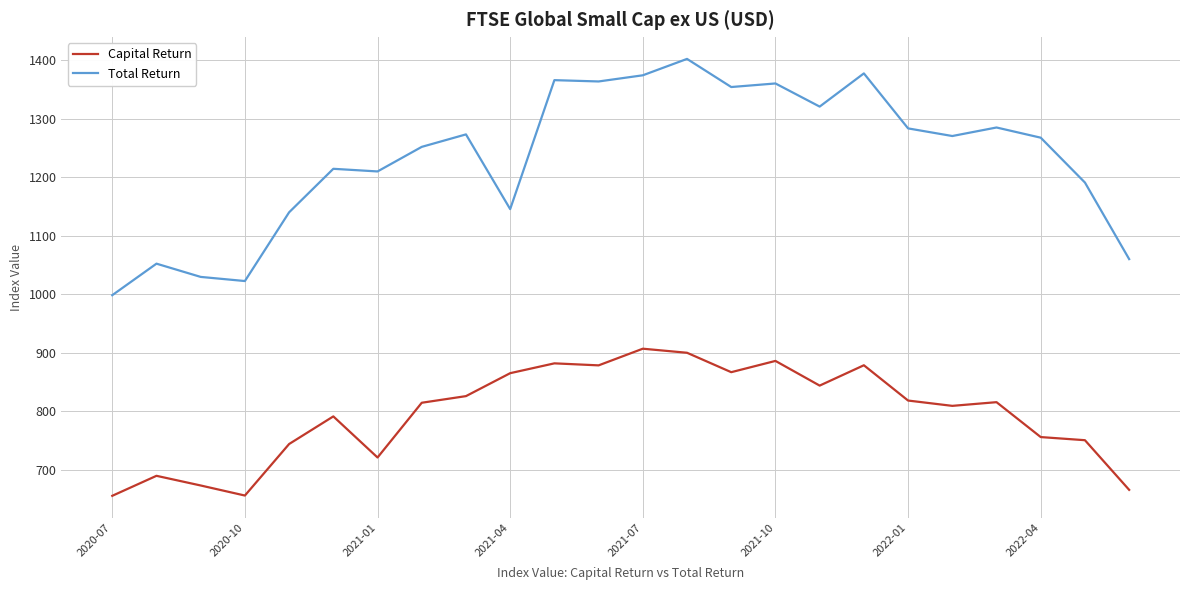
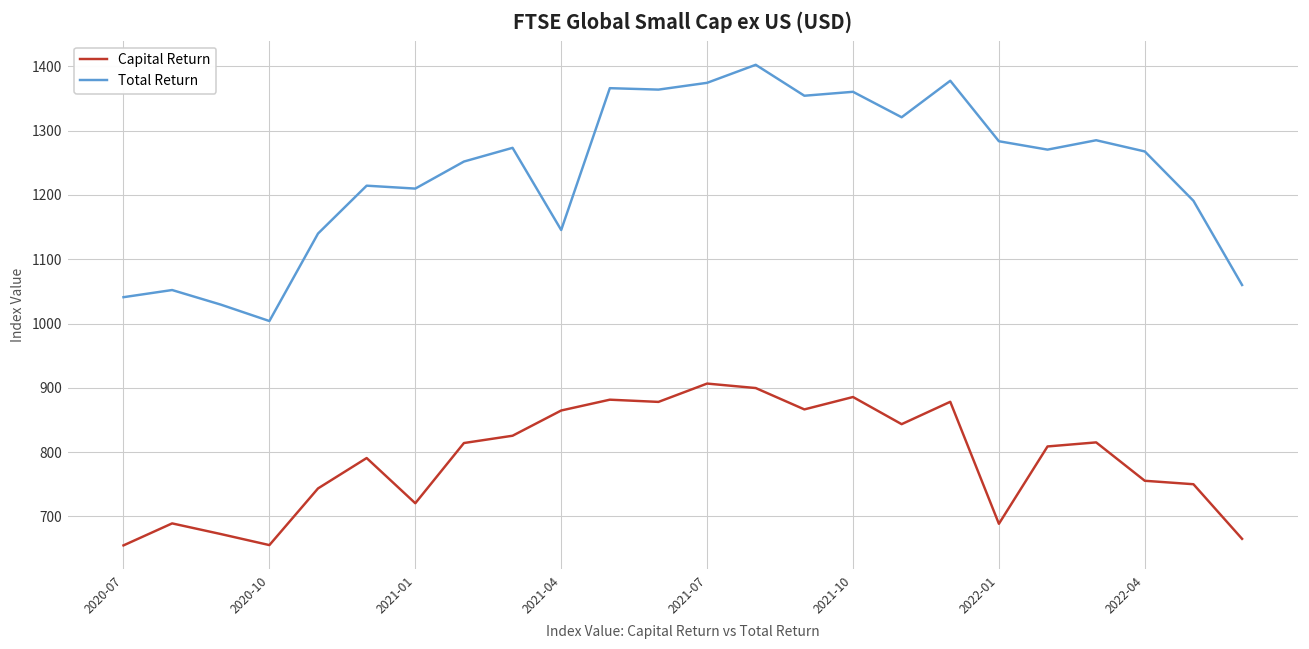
Total Return, 2020-07: 1000 -> 1040
Total Return, 2020-10: 1020 -> 1000
Capital Return, 2022-01: 820 -> 690
